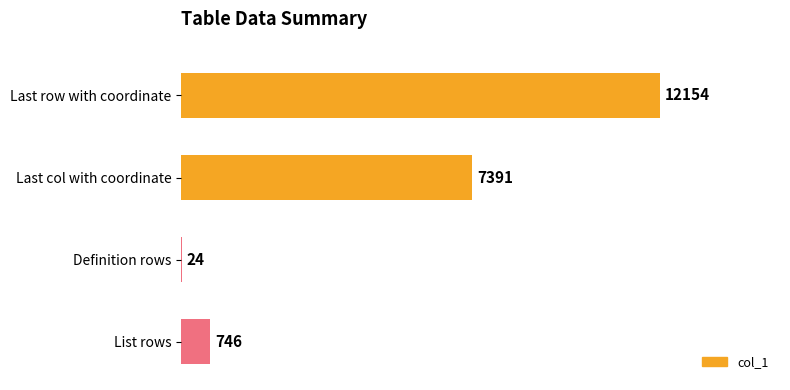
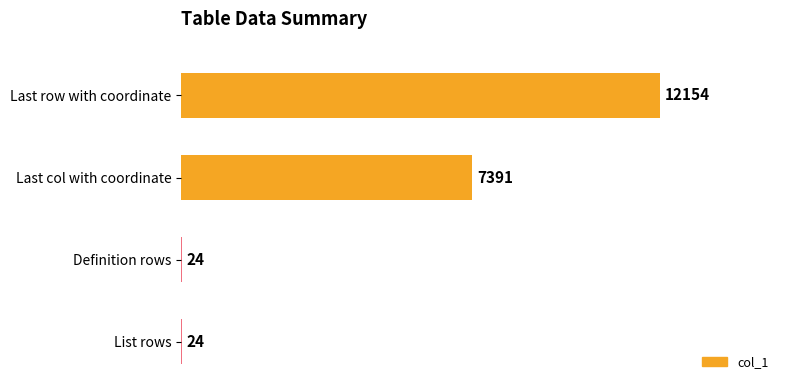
List rows: 746 -> 24
